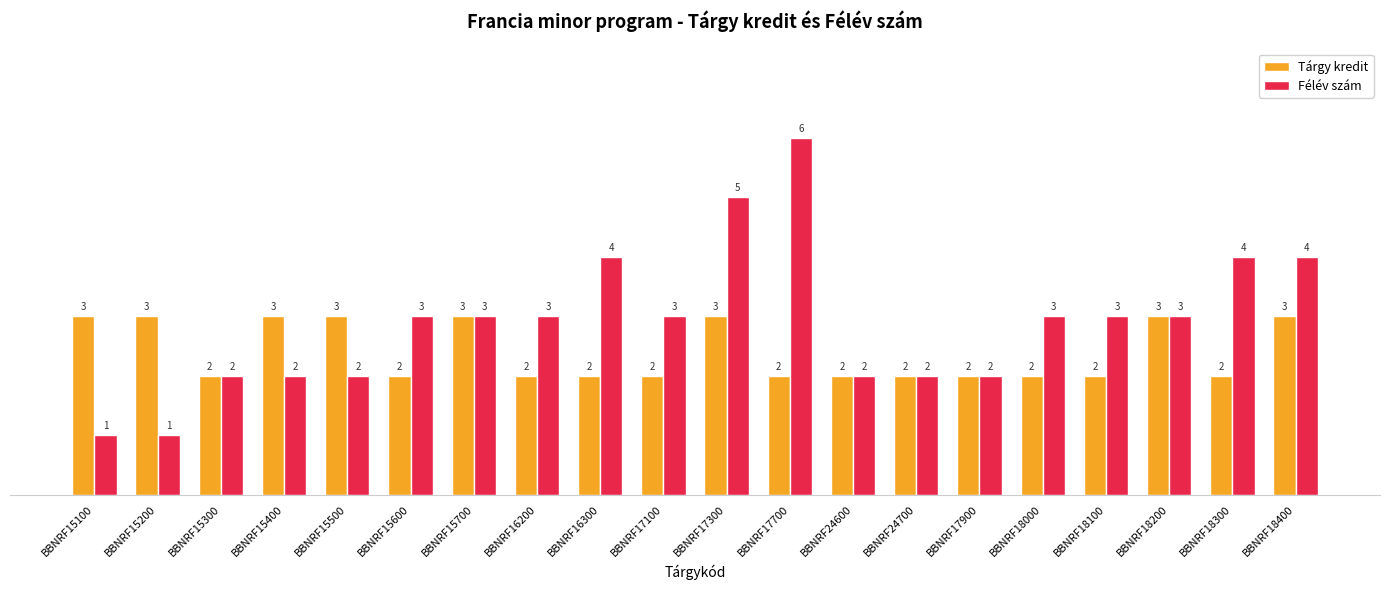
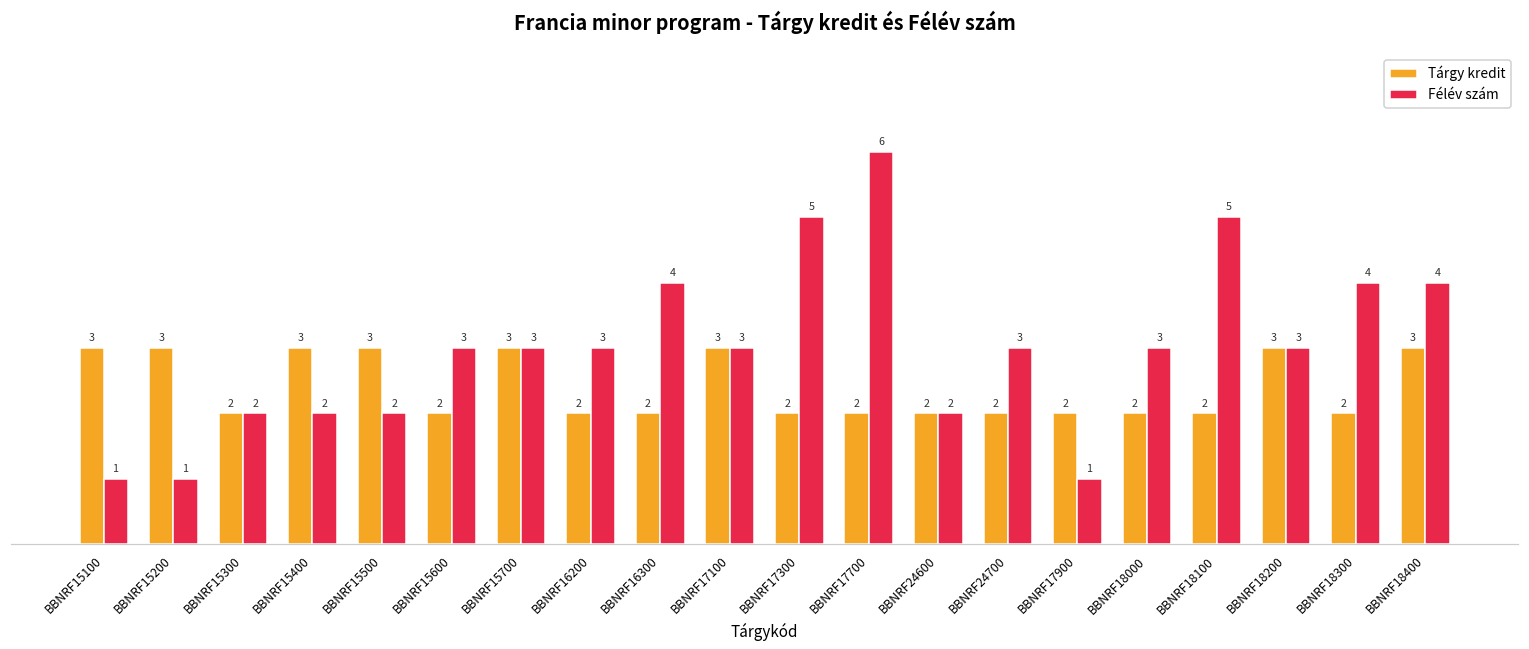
Tárgy kredit, BBNRF17100: 2 -> 3
Tárgy kredit, BBNRF17300: 3 -> 2
Félév szám, BBNRF24700: 2 -> 3
Félév szám, BBNRF17900: 2 -> 1
Félév szám, BBNRF18100: 3 -> 5
